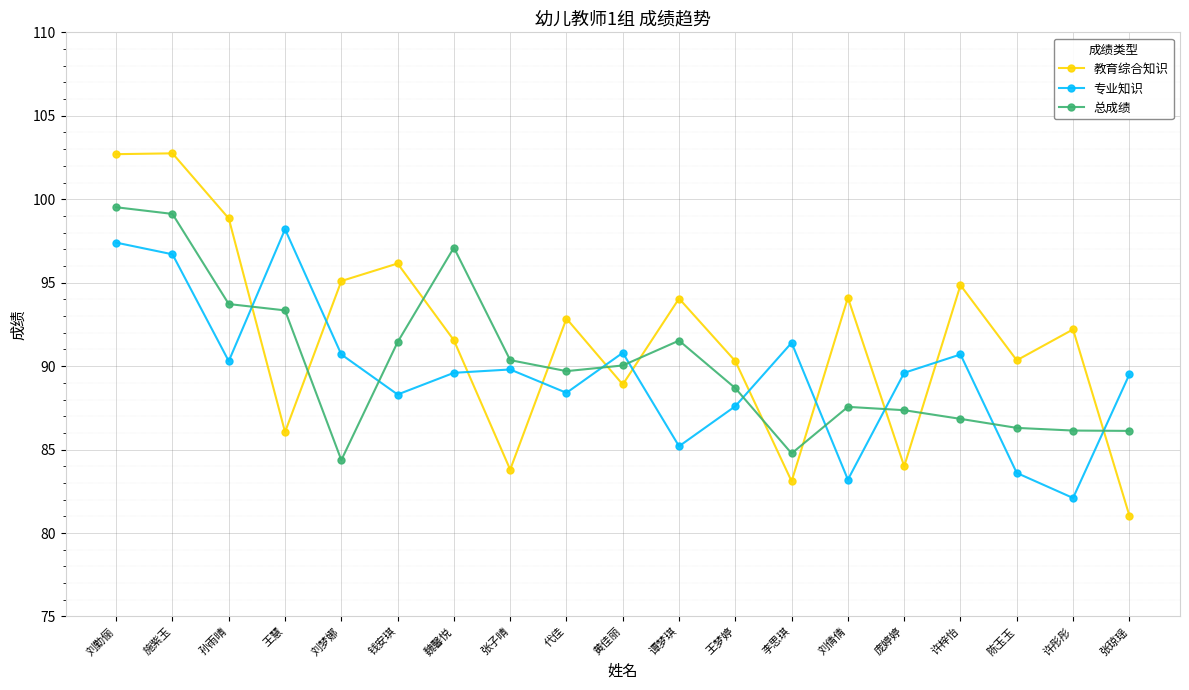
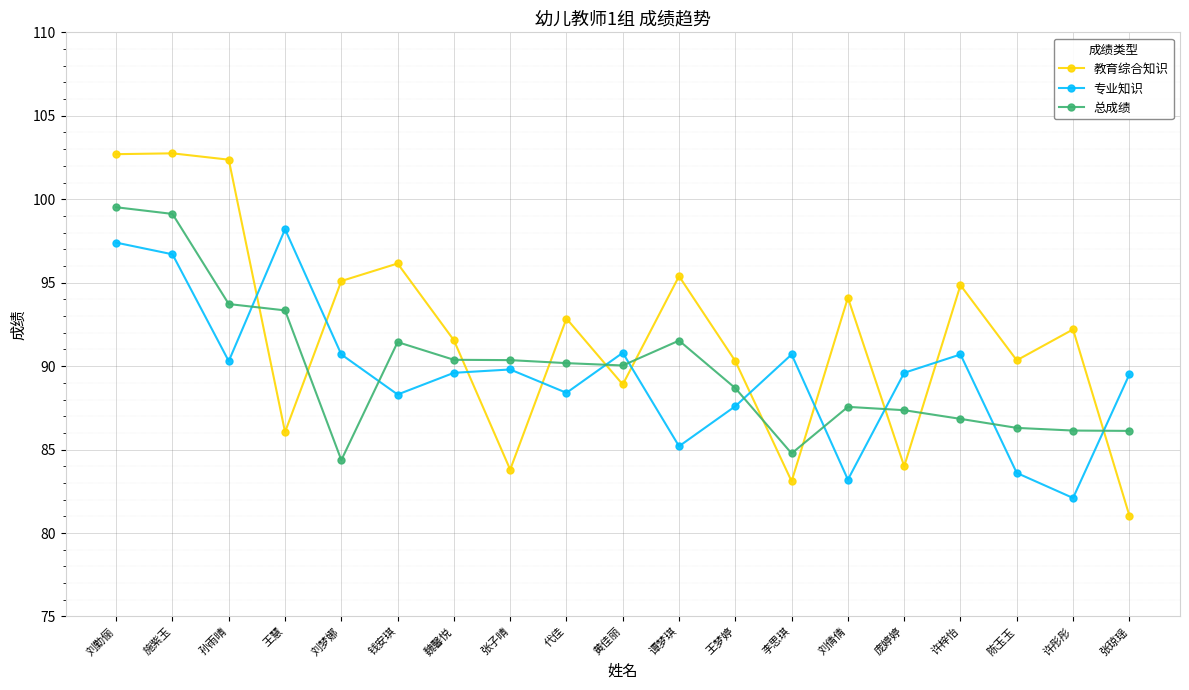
教育综合知识, 孙雨晴: 98.9 -> 102.4
总成绩, 魏馨悦: 97.1 -> 90.4
总成绩, 代佳: 89.7 -> 90.2
教育综合知识, 谭梦琪: 94.1 -> 95.4
专业知识, 李思琪: 91.4 -> 90.7
